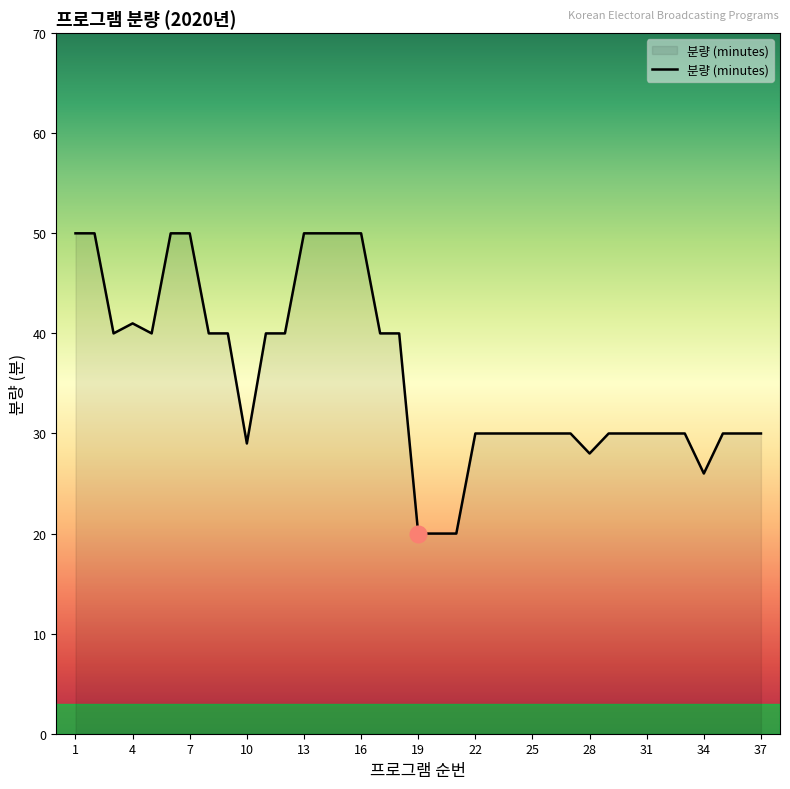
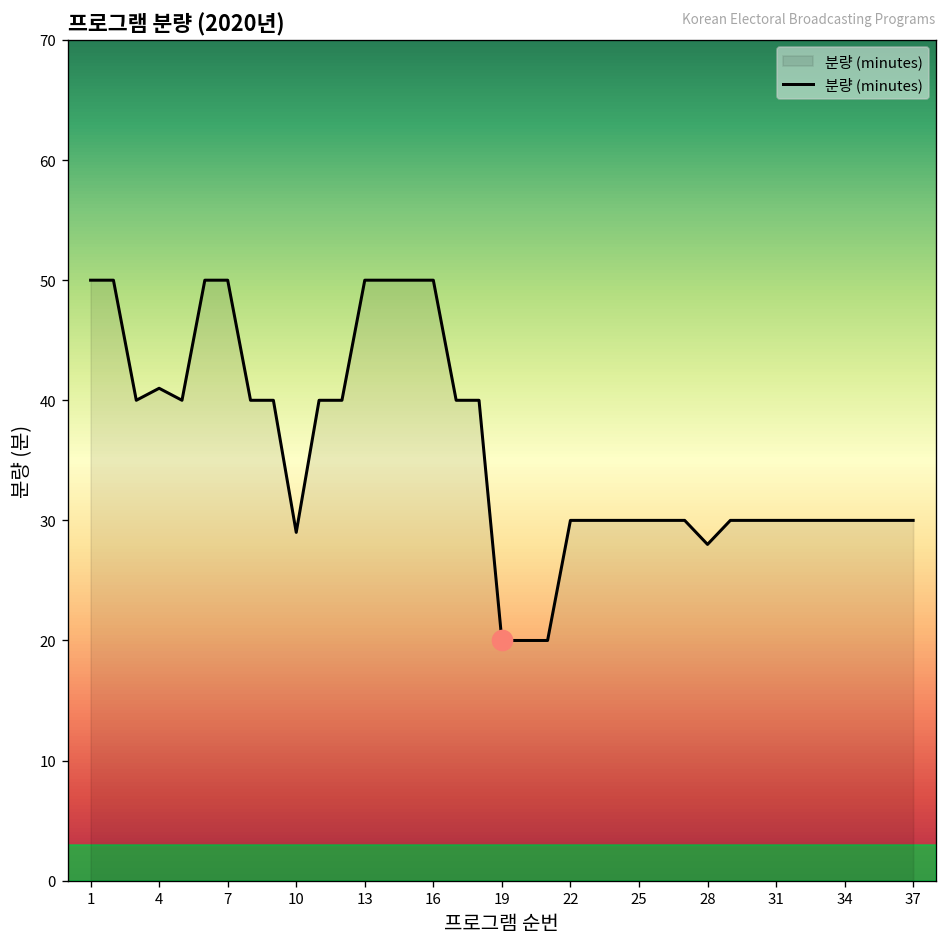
분량 (minutes), 34: 26 -> 30
